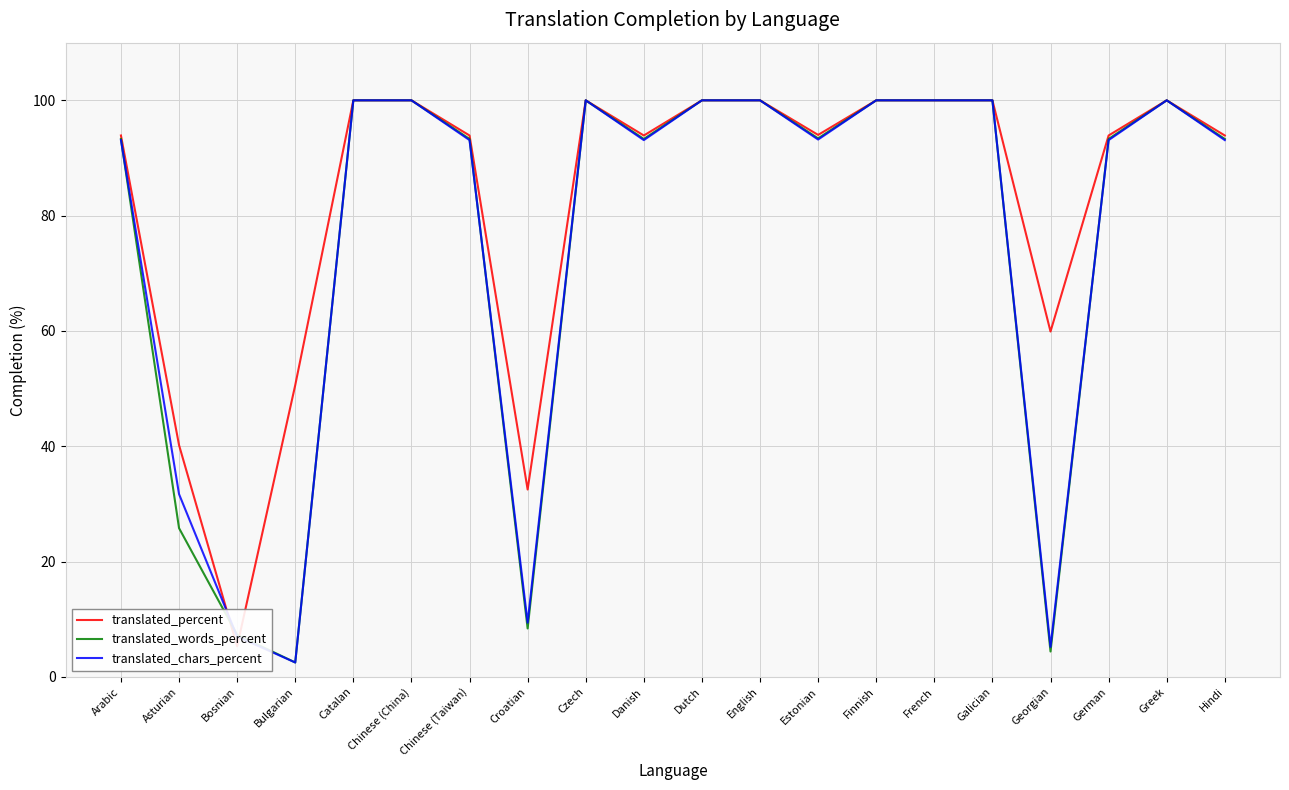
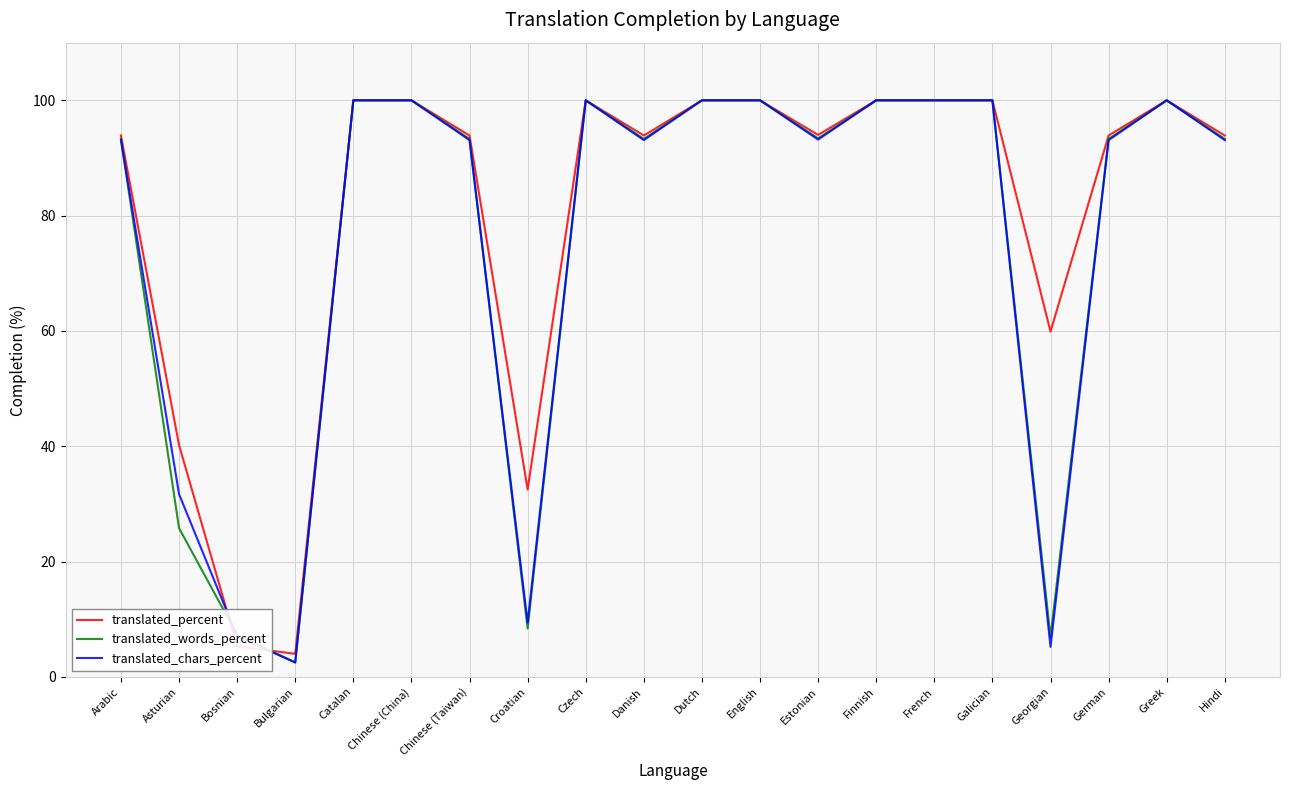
translated_percent, Bulgarian: 51 -> 4
translated_words_percent, Georgian: 4 -> 7
